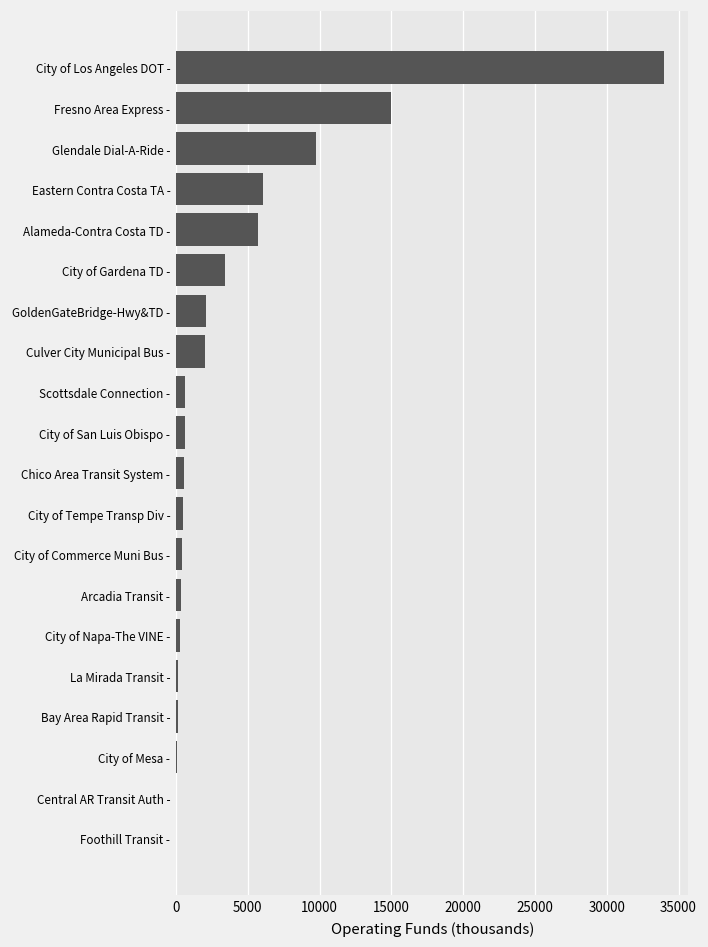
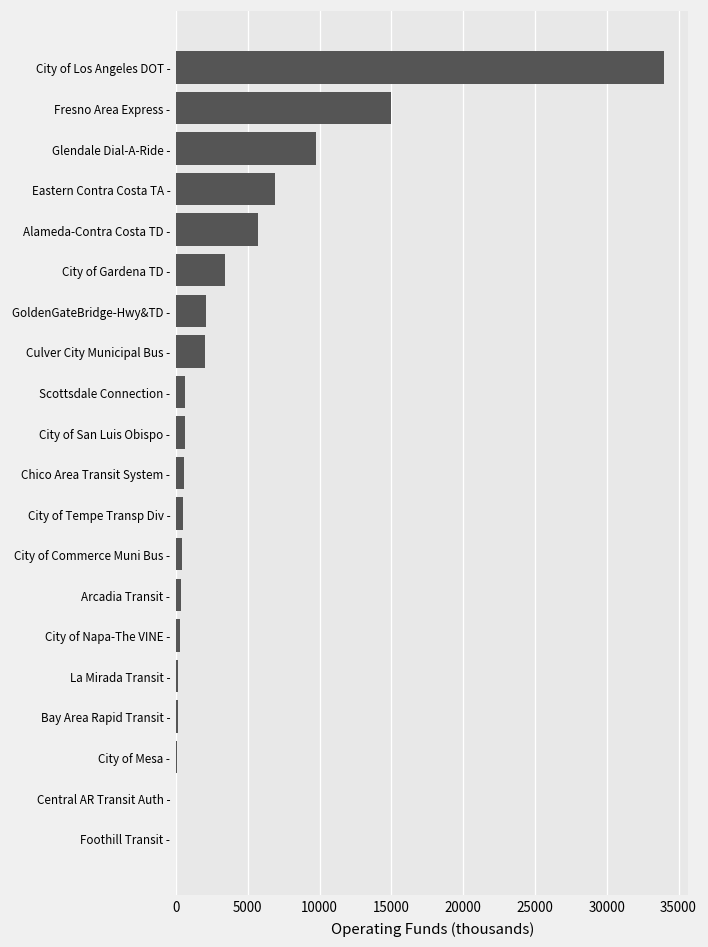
Eastern Contra Costa TA -: 6100 -> 6900
